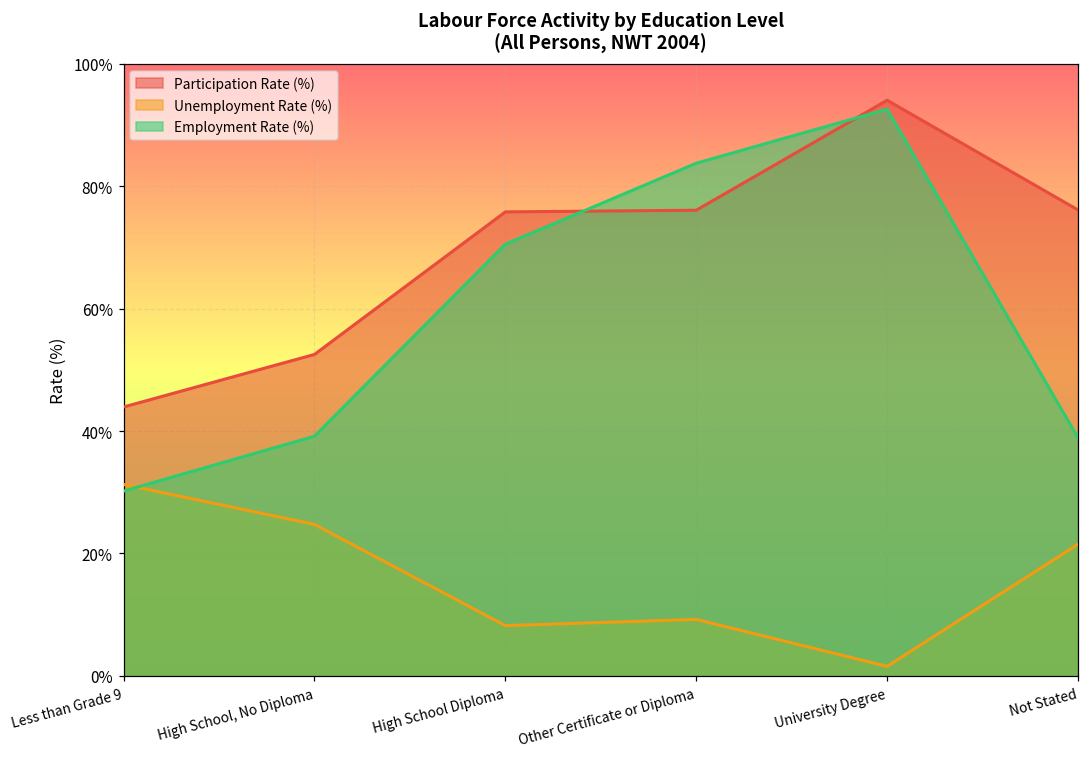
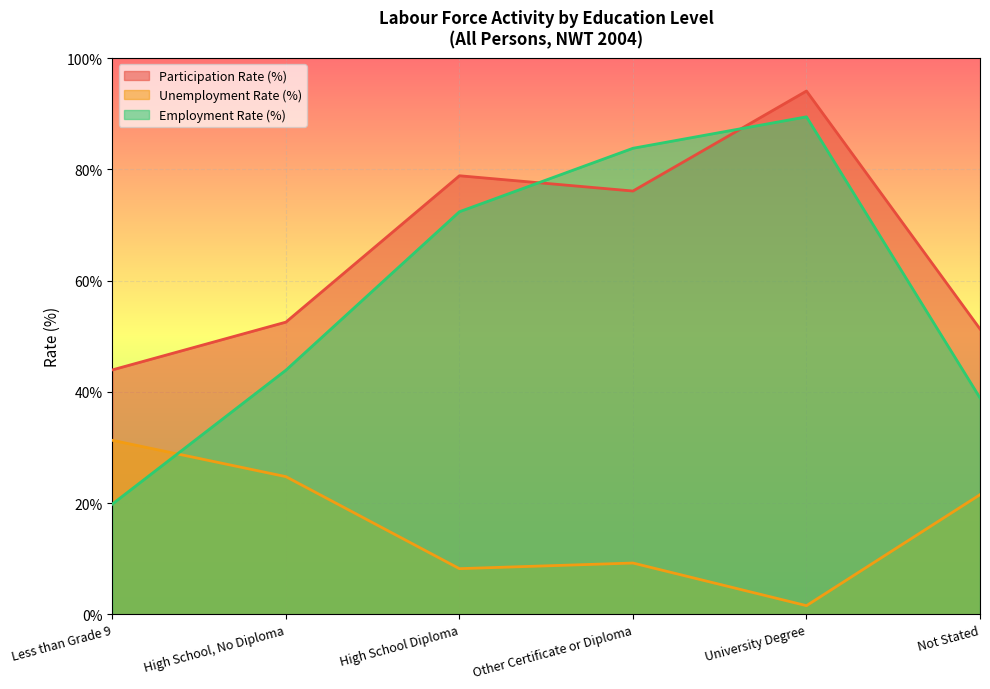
Employment Rate (%), Less than Grade 9: 30% -> 20%
Employment Rate (%), High School, No Diploma: 39% -> 44%
Participation Rate (%), High School Diploma: 76% -> 79%
Employment Rate (%), High School Diploma: 71% -> 72%
Employment Rate (%), University Degree: 93% -> 89%
Participation Rate (%), Not Stated: 76% -> 51%
